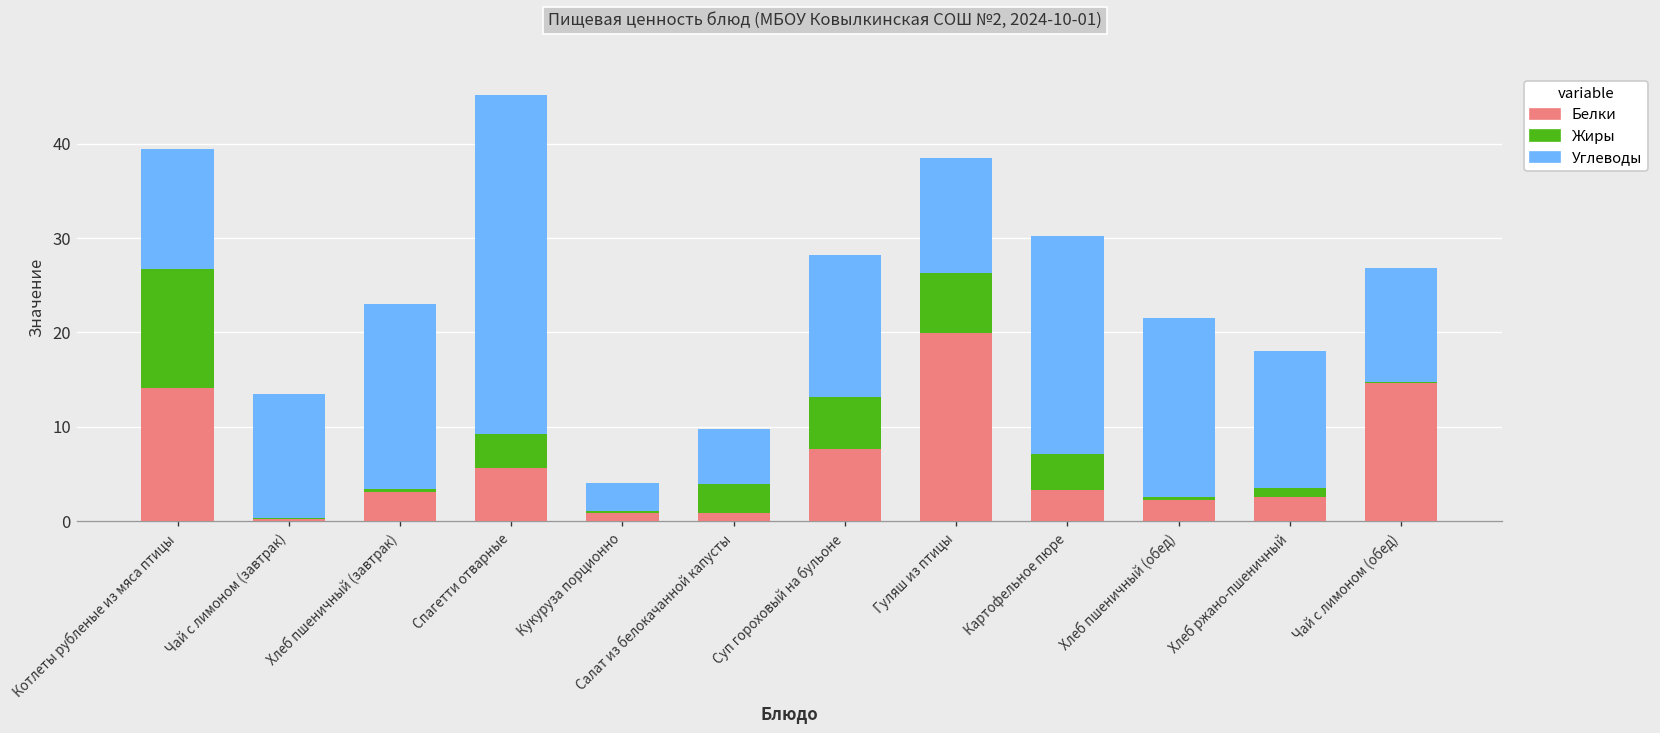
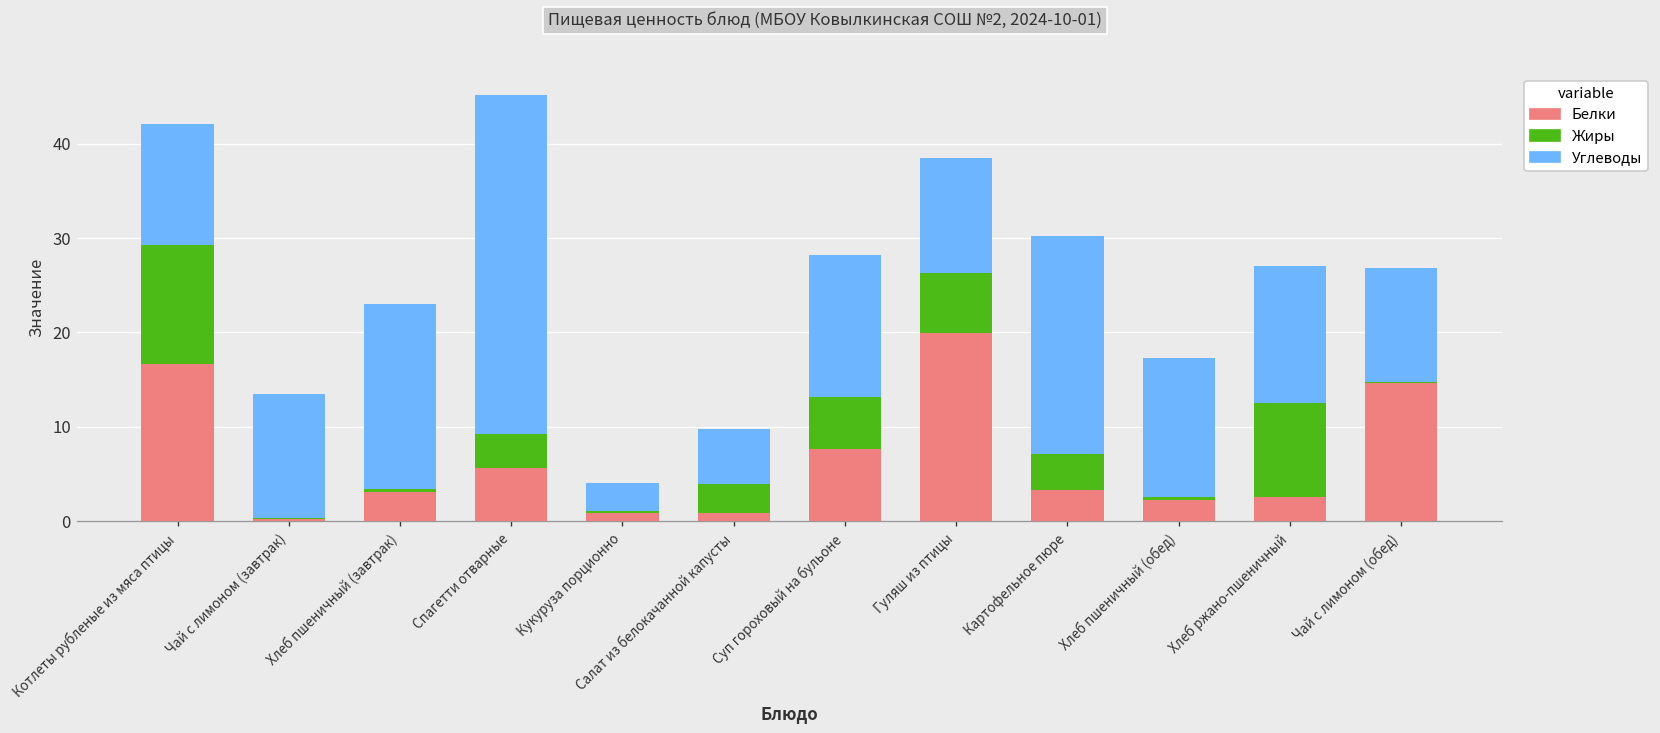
Белки, Котлеты рубленые из мяса птицы: 14 -> 17
Углеводы, Хлеб пшеничный (обед): 19 -> 15
Жиры, Хлеб ржано-пшеничный: 1 -> 10
